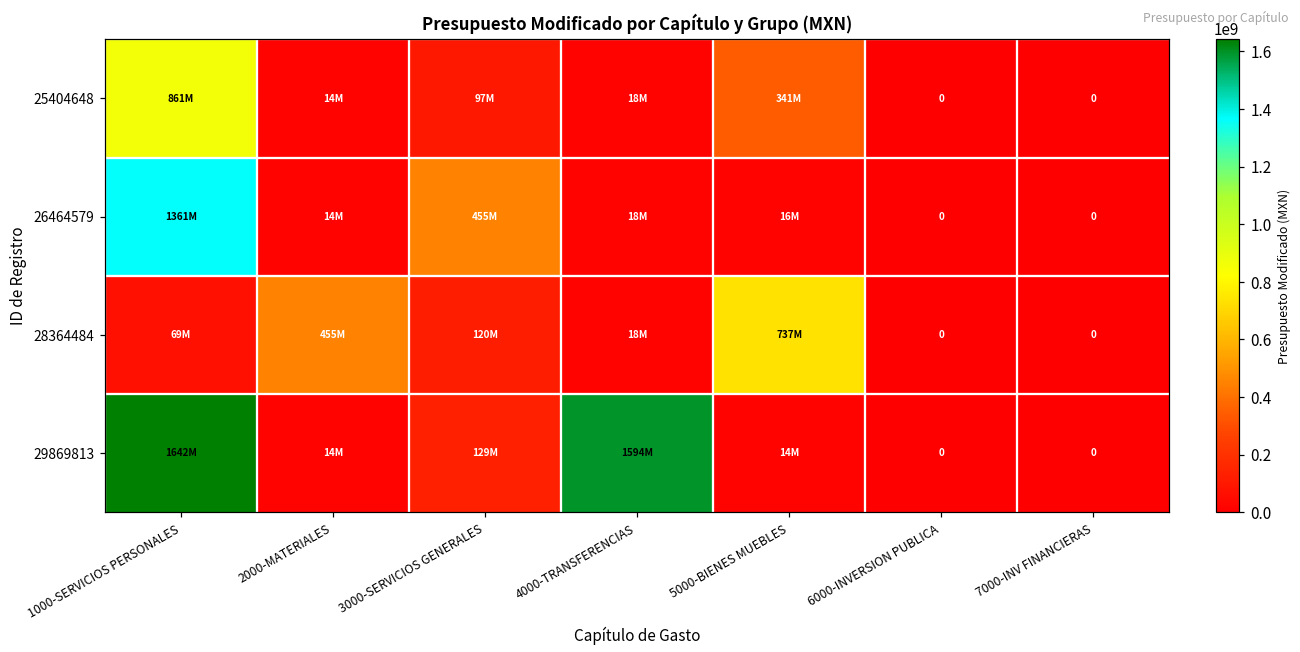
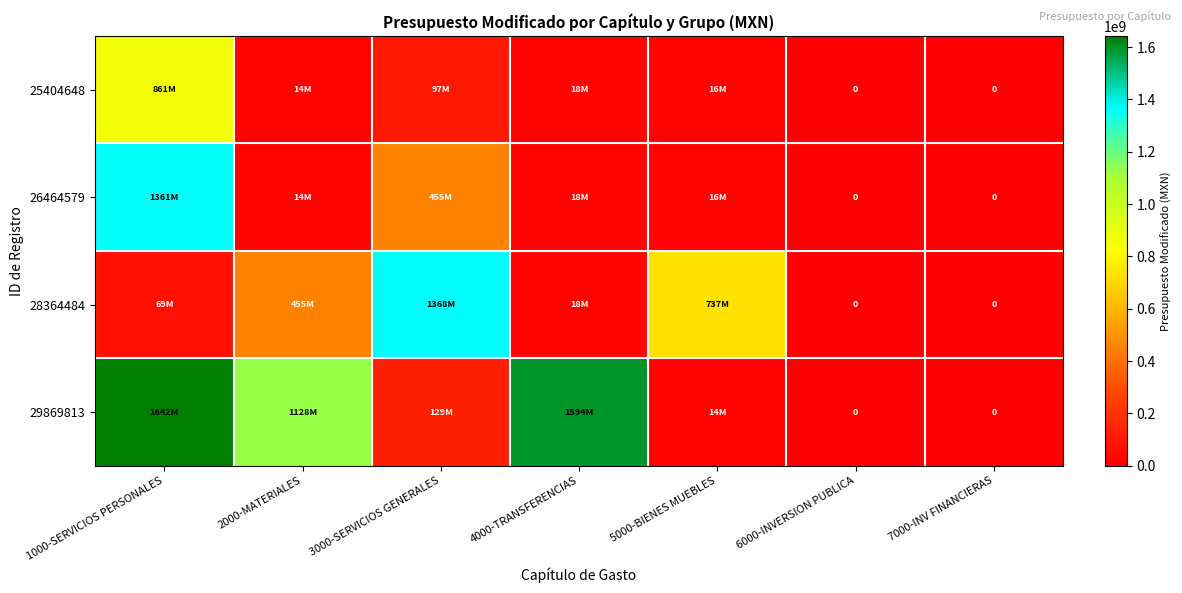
25404648, 5000-BIENES MUEBLES: 341M -> 16M
28364484, 3000-SERVICIOS GENERALES: 120M -> 1368M
29869813, 2000-MATERIALES: 14M -> 1128M
